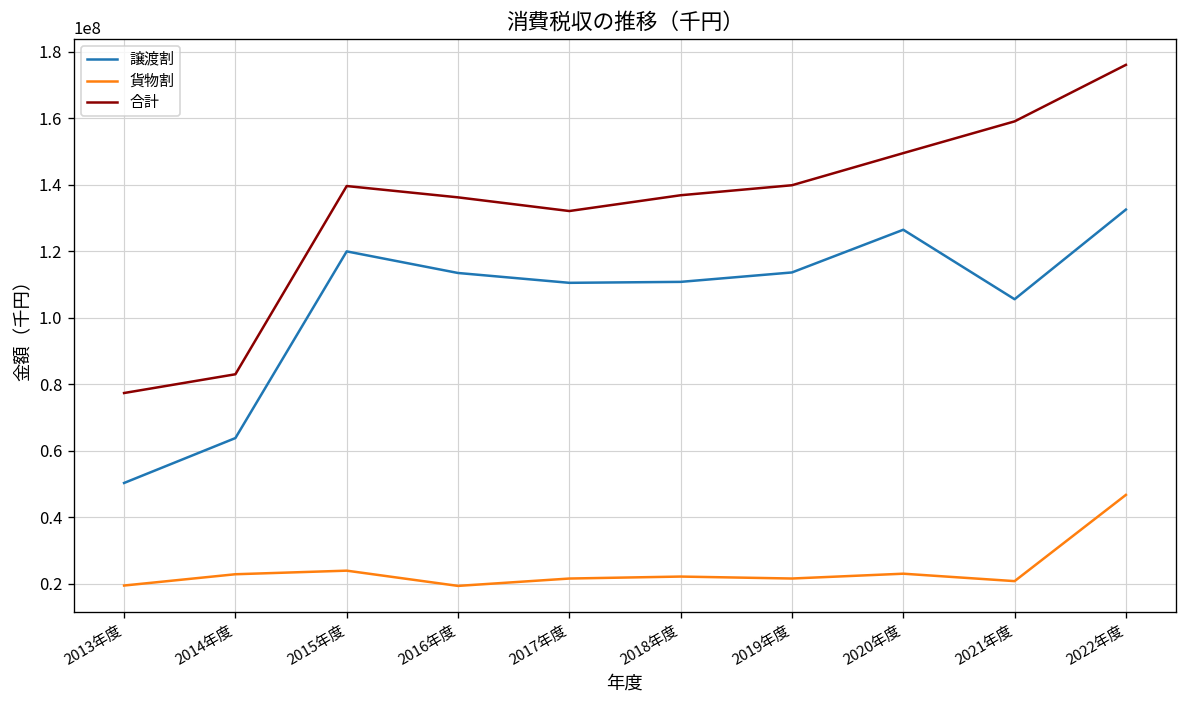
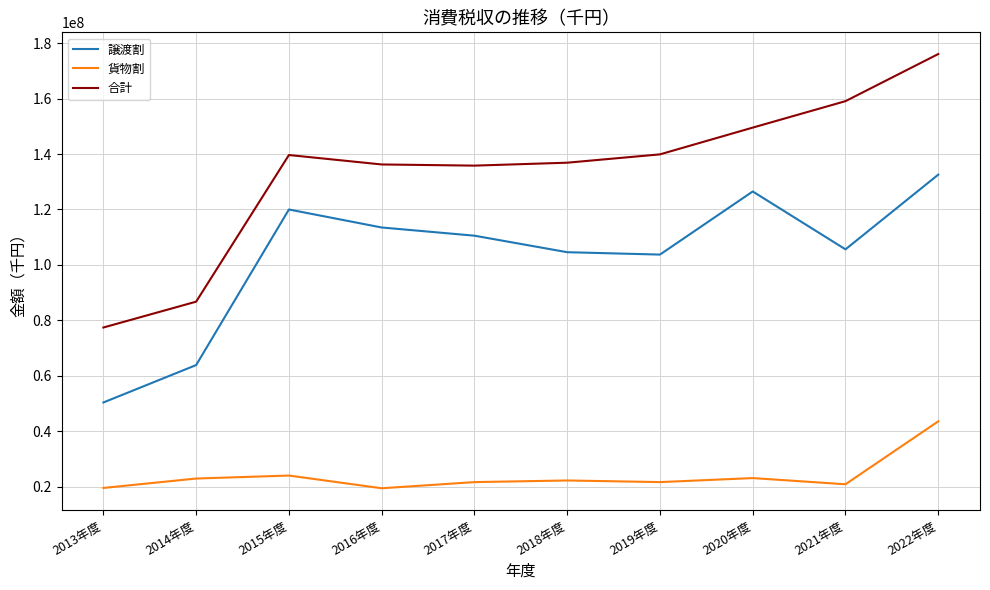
合計, 2014年度: 83000000 -> 87000000
合計, 2017年度: 132000000 -> 136000000
譲渡割, 2018年度: 111000000 -> 105000000
譲渡割, 2019年度: 114000000 -> 104000000
貨物割, 2022年度: 47000000 -> 44000000
